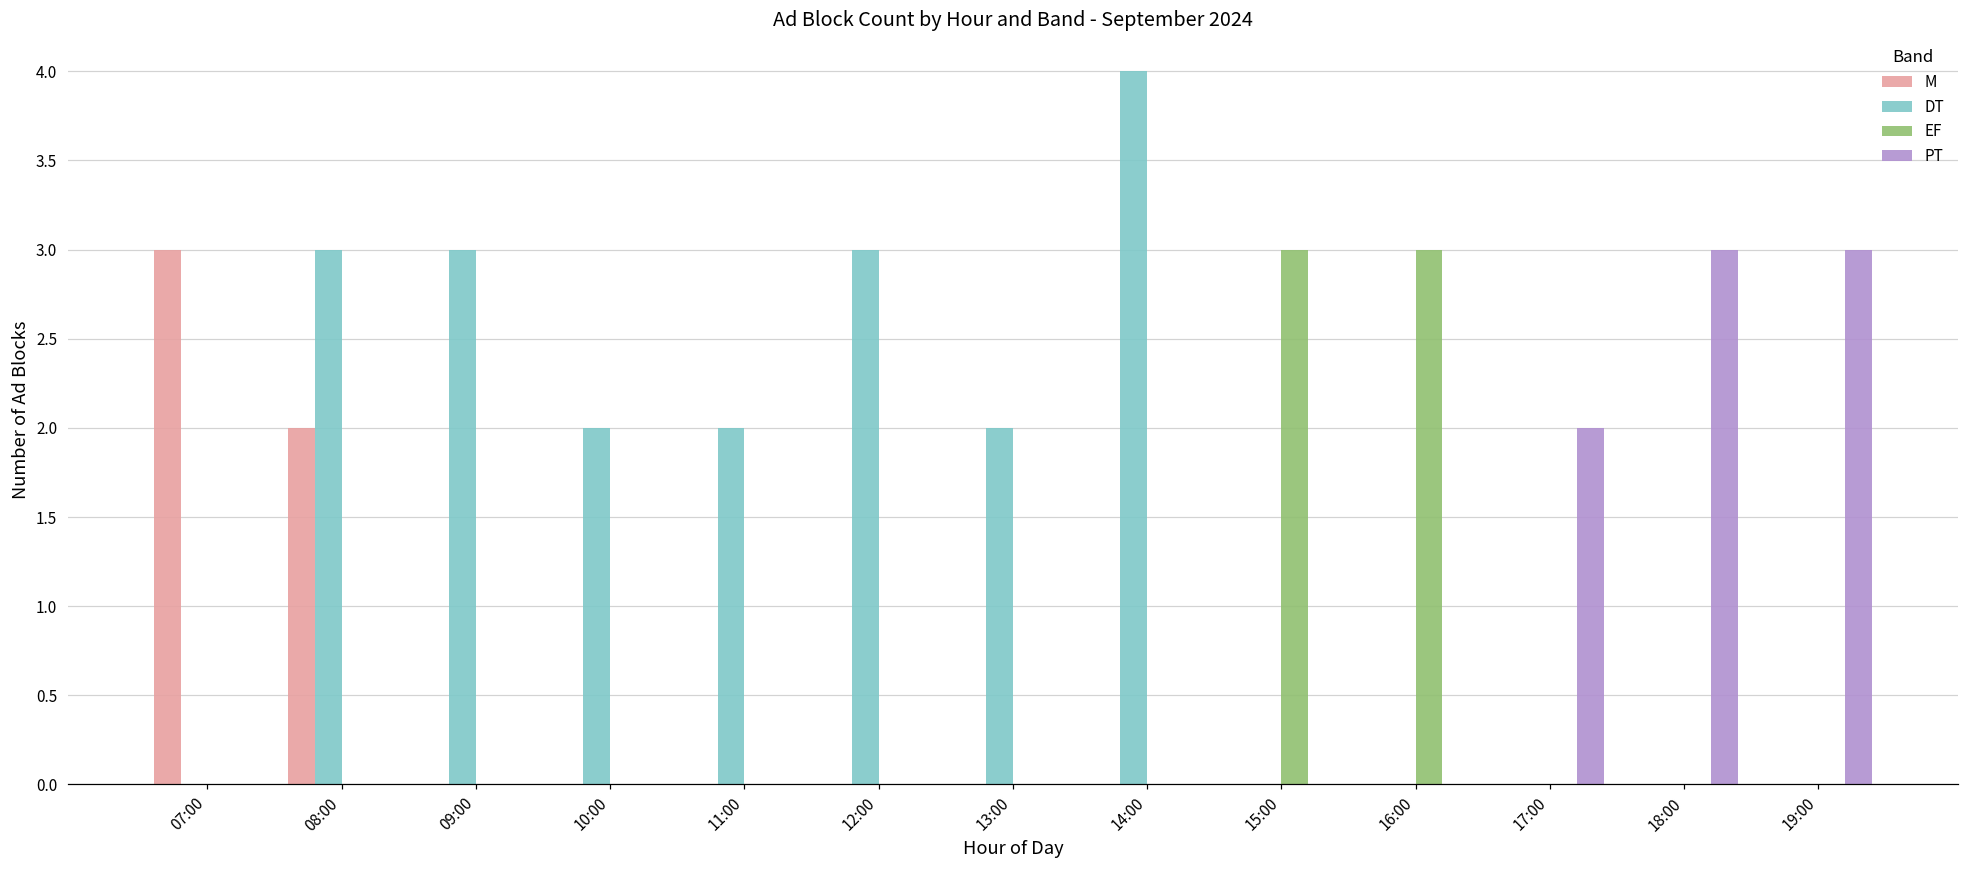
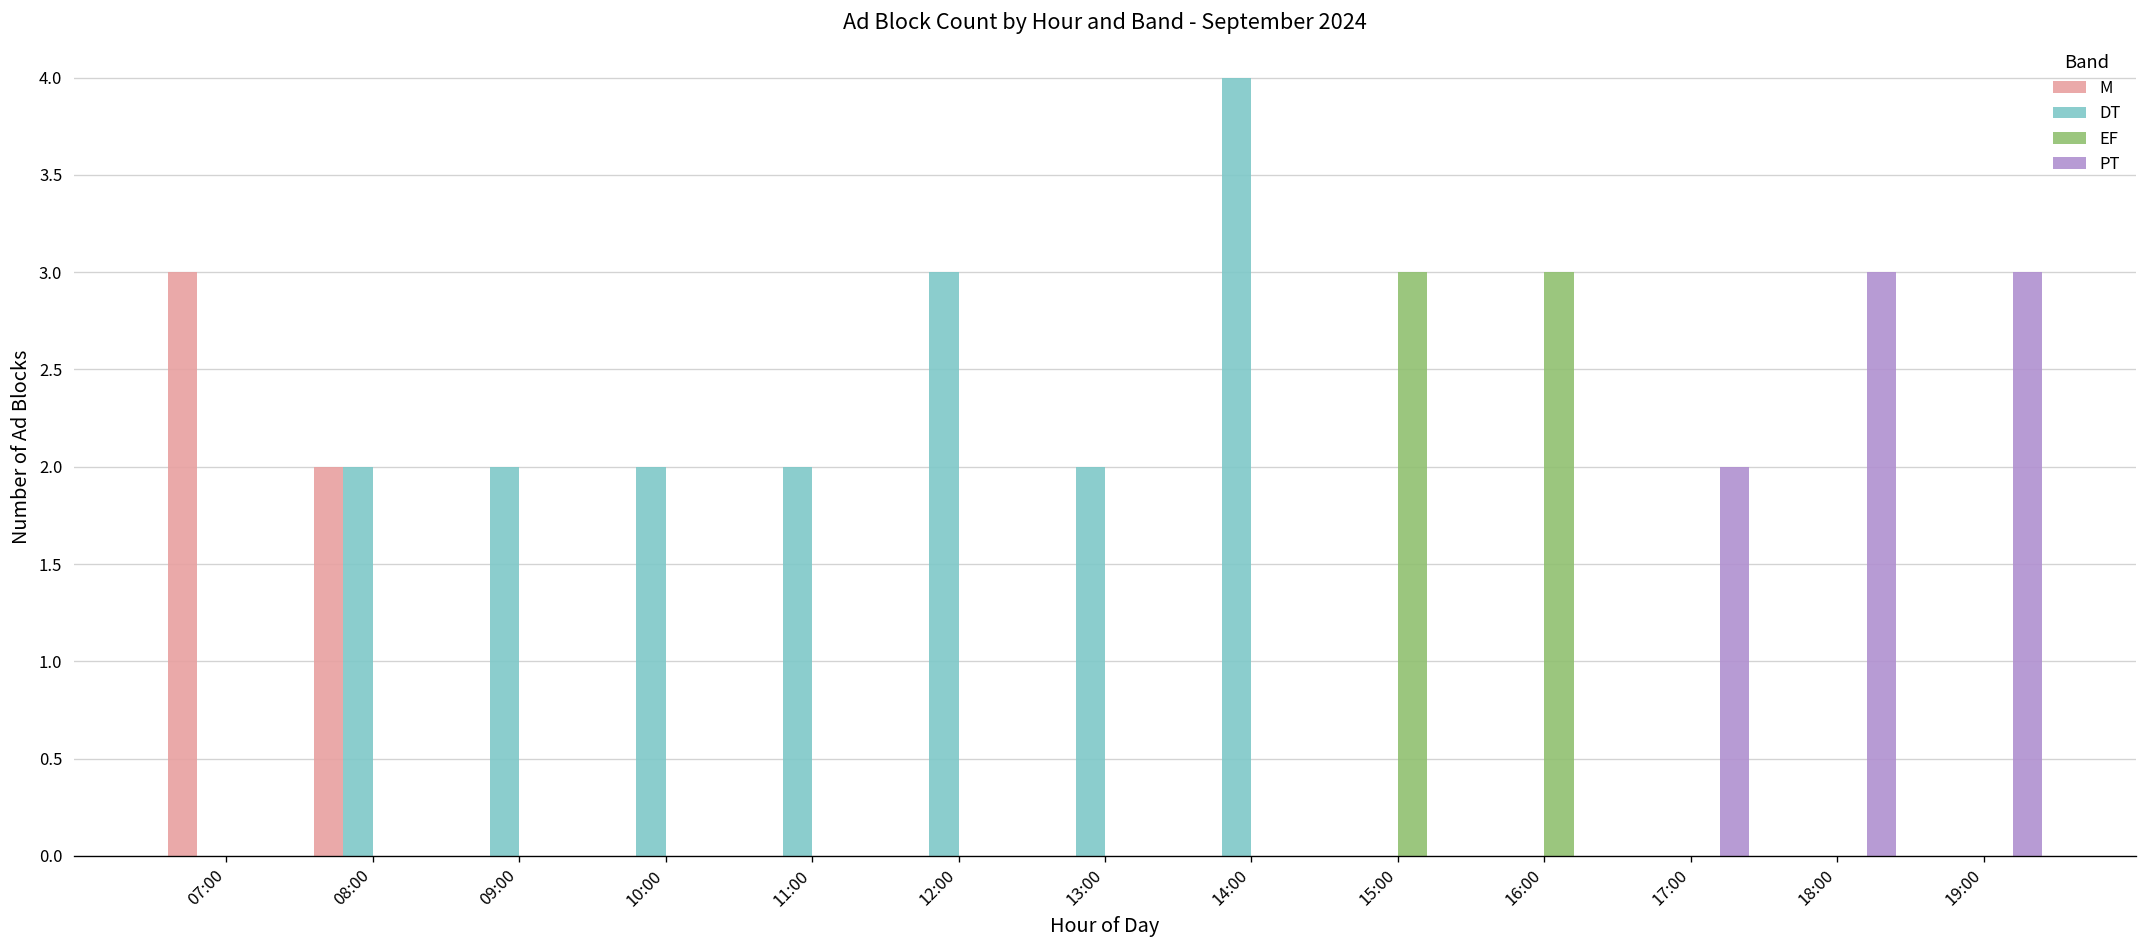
DT, 08:00: 3 -> 2
DT, 09:00: 3 -> 2
